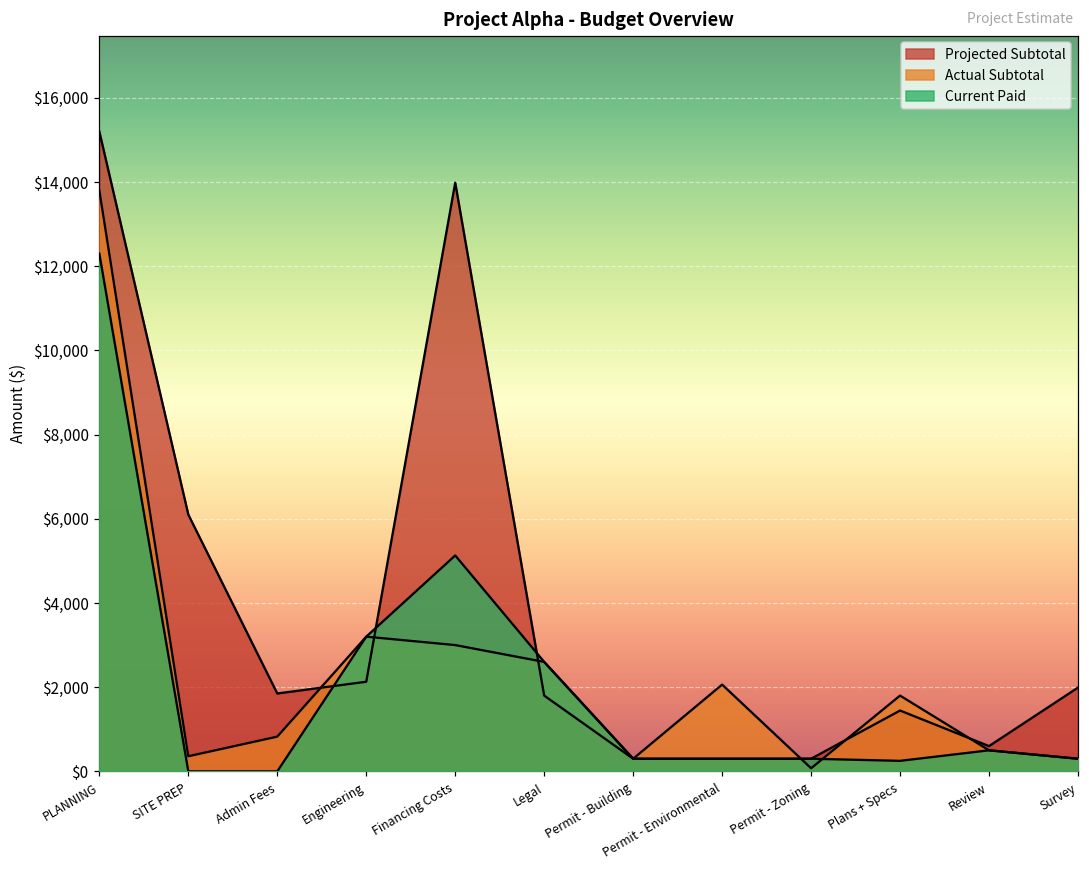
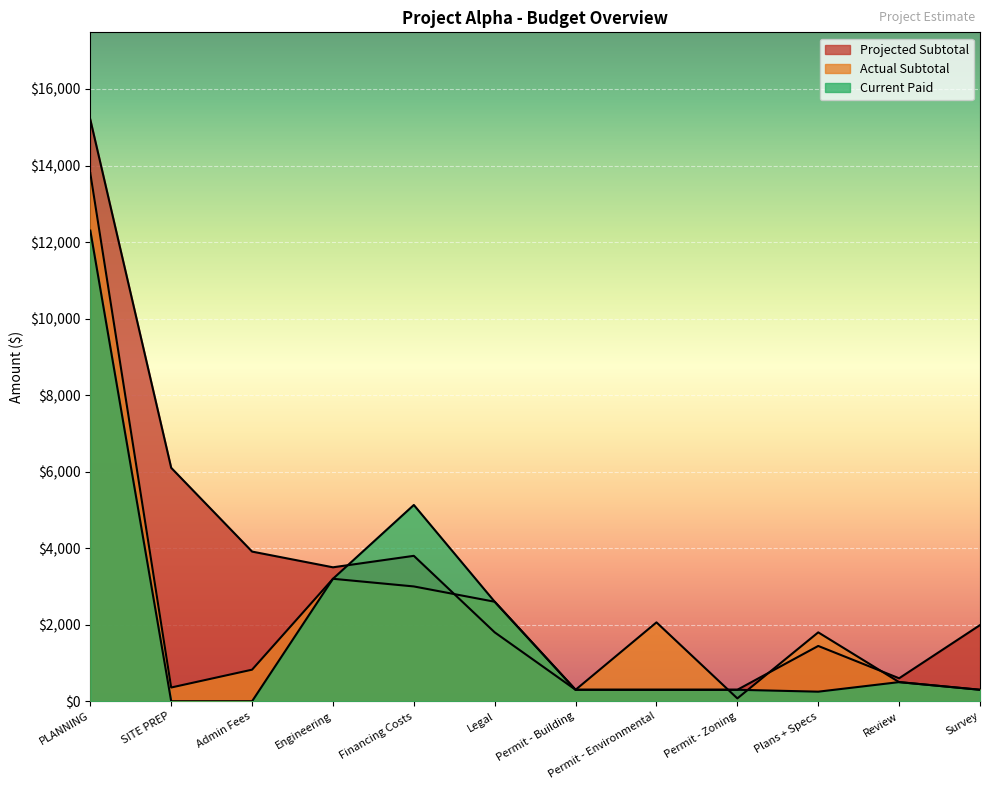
Projected Subtotal, Admin Fees: $1,900 -> $3,900
Projected Subtotal, Engineering: $2,100 -> $3,500
Projected Subtotal, Financing Costs: $14,000 -> $3,800
